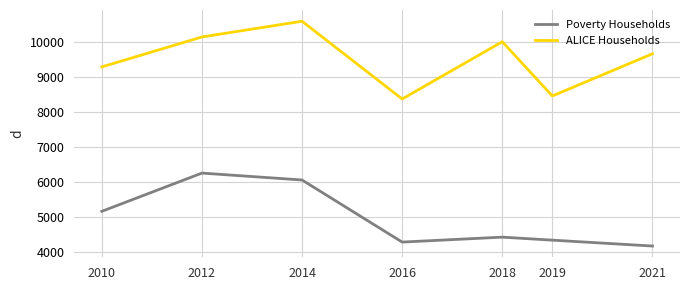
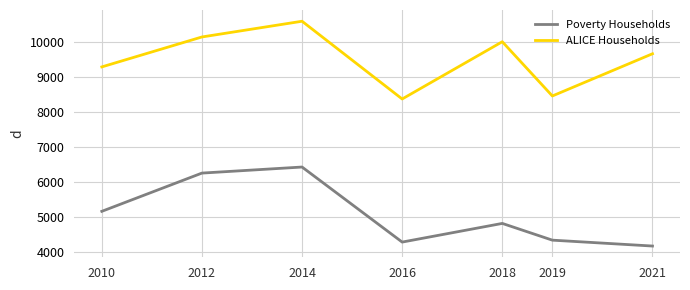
Poverty Households, 2014: 6100 -> 6400
Poverty Households, 2018: 4400 -> 4800
